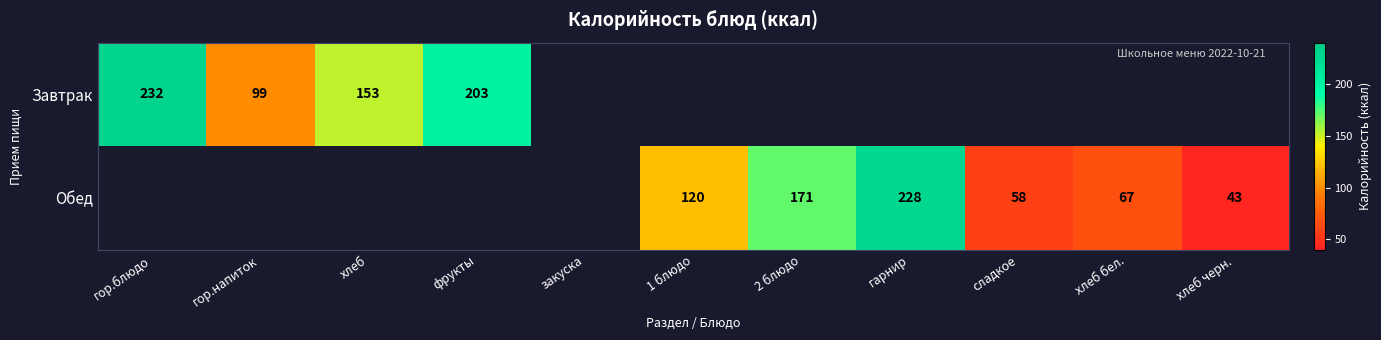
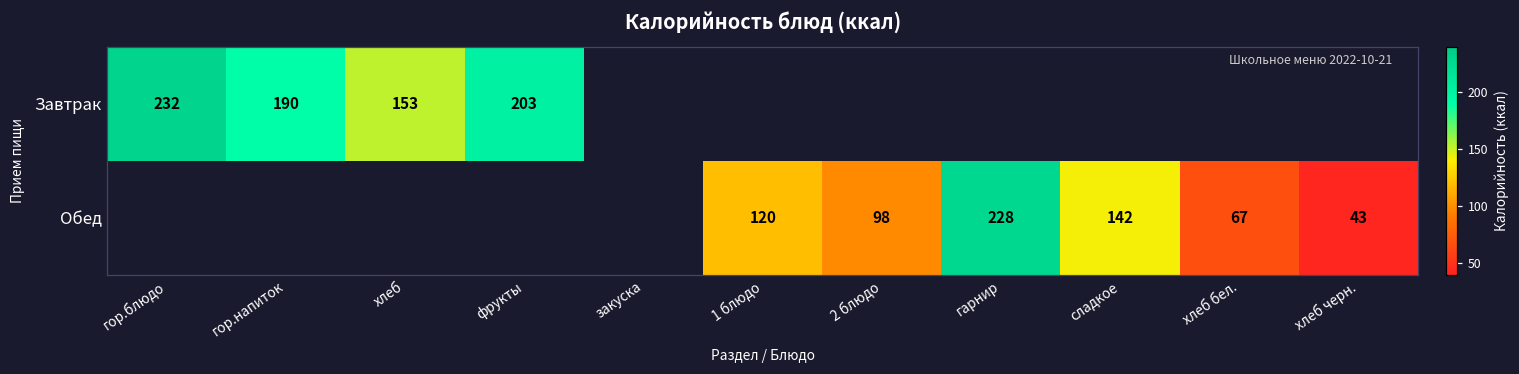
Завтрак, гор.напиток: 99 -> 190
Обед, 2 блюдо: 171 -> 98
Обед, сладкое: 58 -> 142
